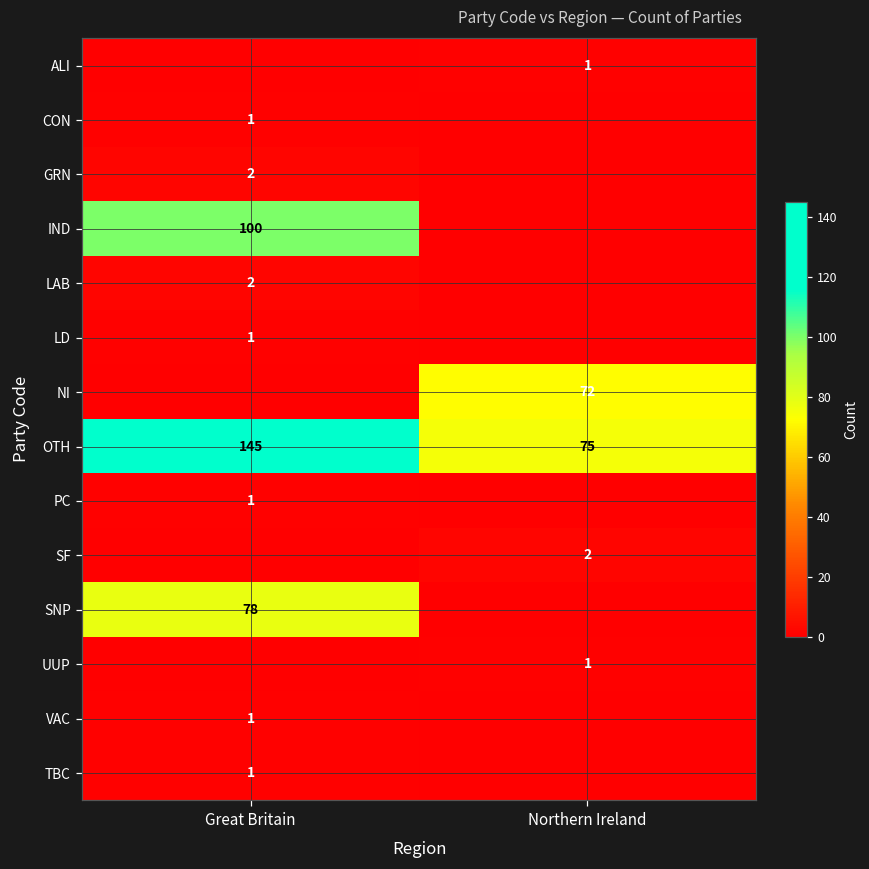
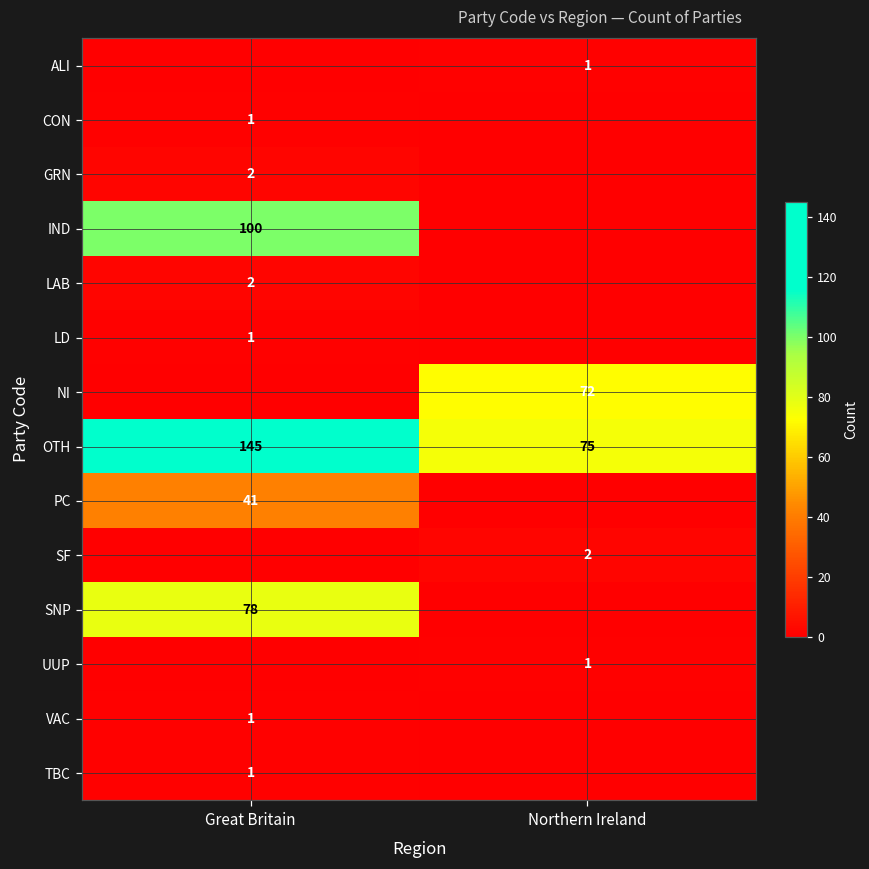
PC, Great Britain: 1 -> 41
